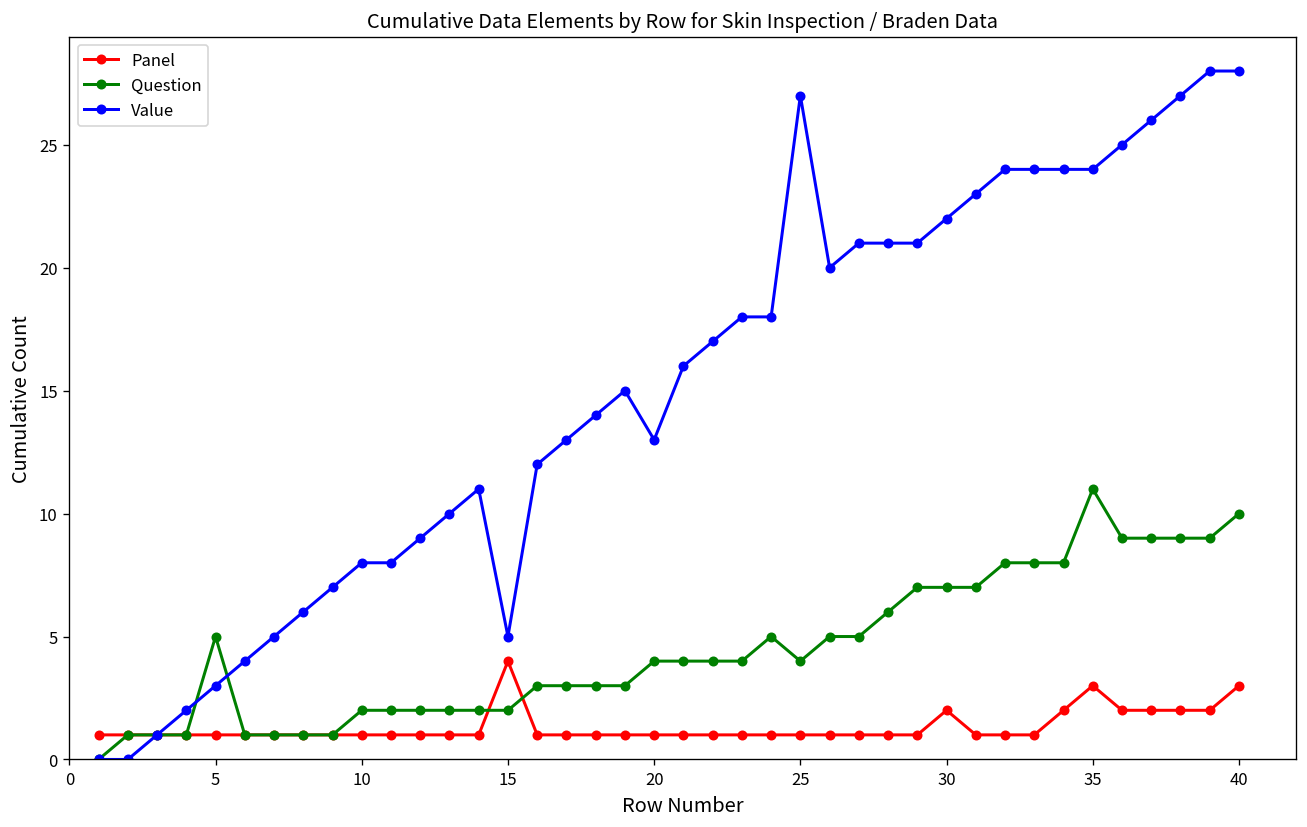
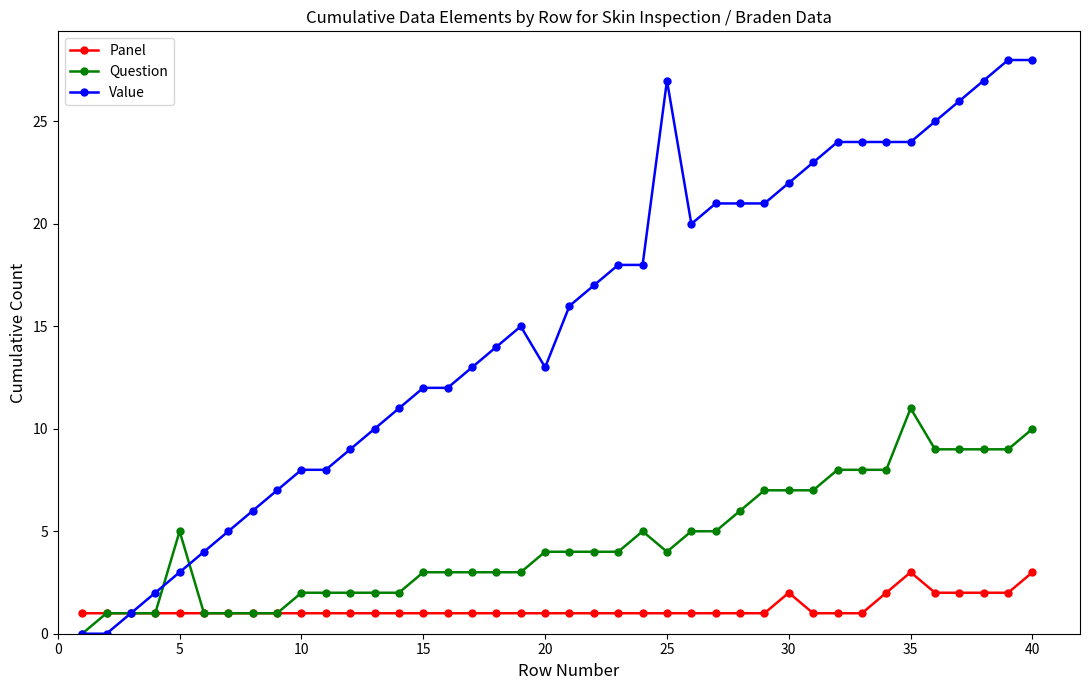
Panel, 15: 4 -> 1
Question, 15: 2 -> 3
Value, 15: 5 -> 12
